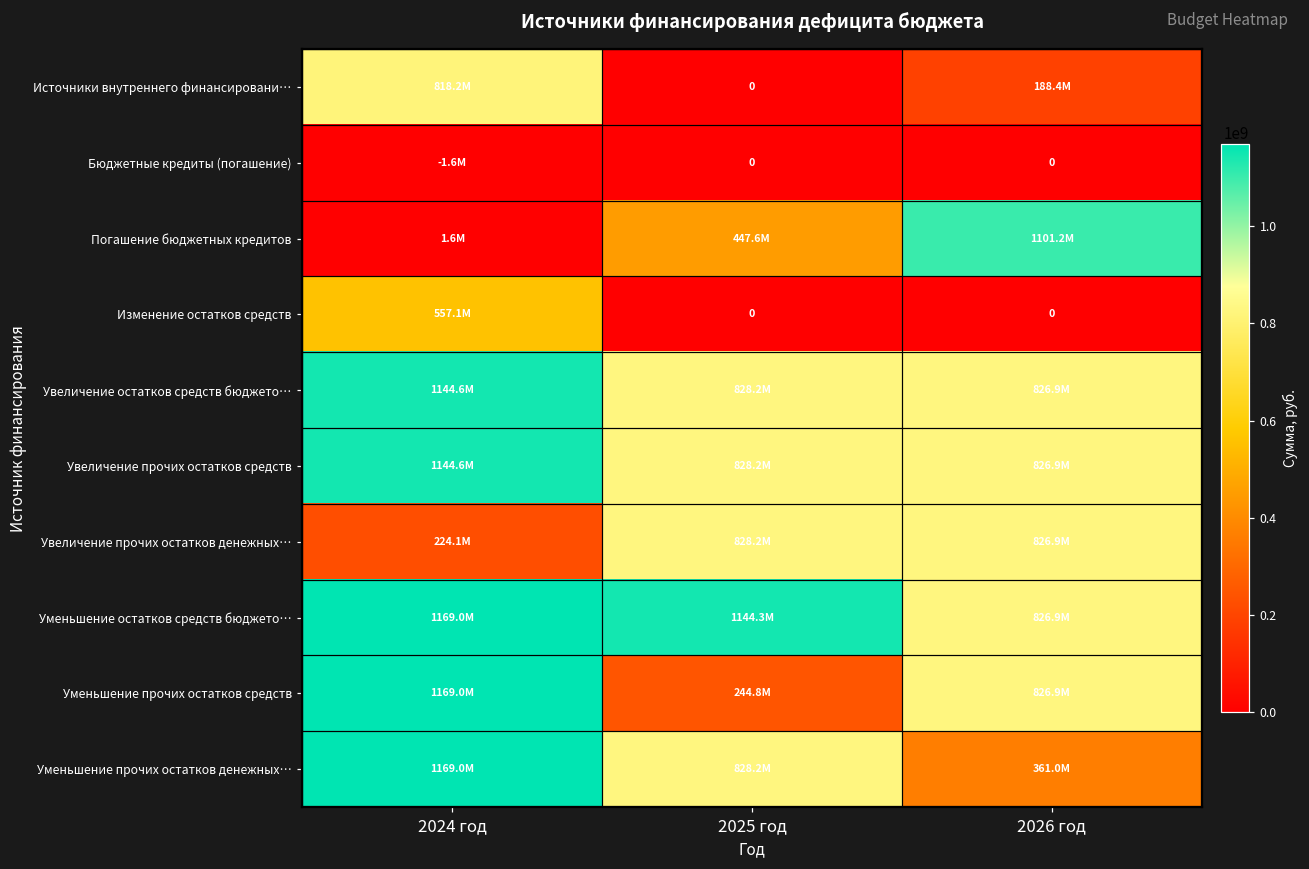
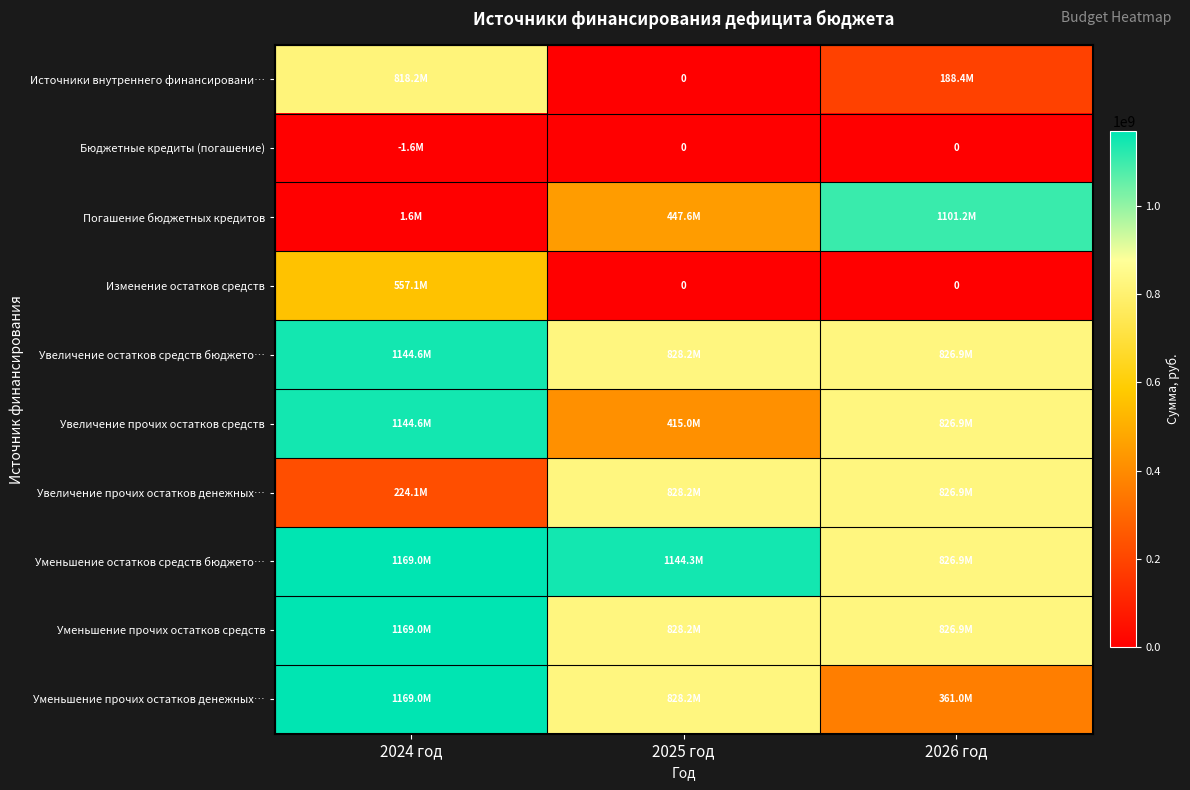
Увеличение прочих остатков средств, 2025 год: 828.2M -> 415.0M
Уменьшение прочих остатков средств, 2025 год: 244.8M -> 828.2M
